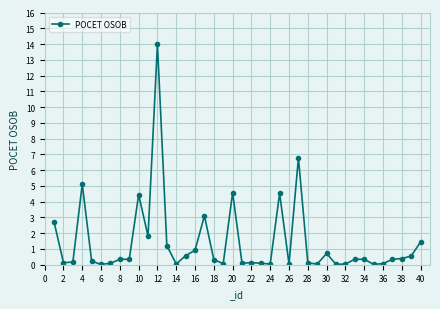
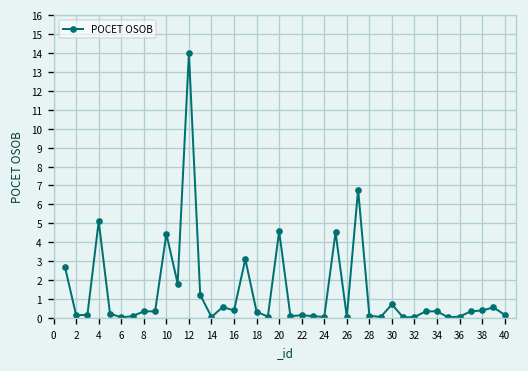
16: 0.9 -> 0.4
40: 1.4 -> 0.2
